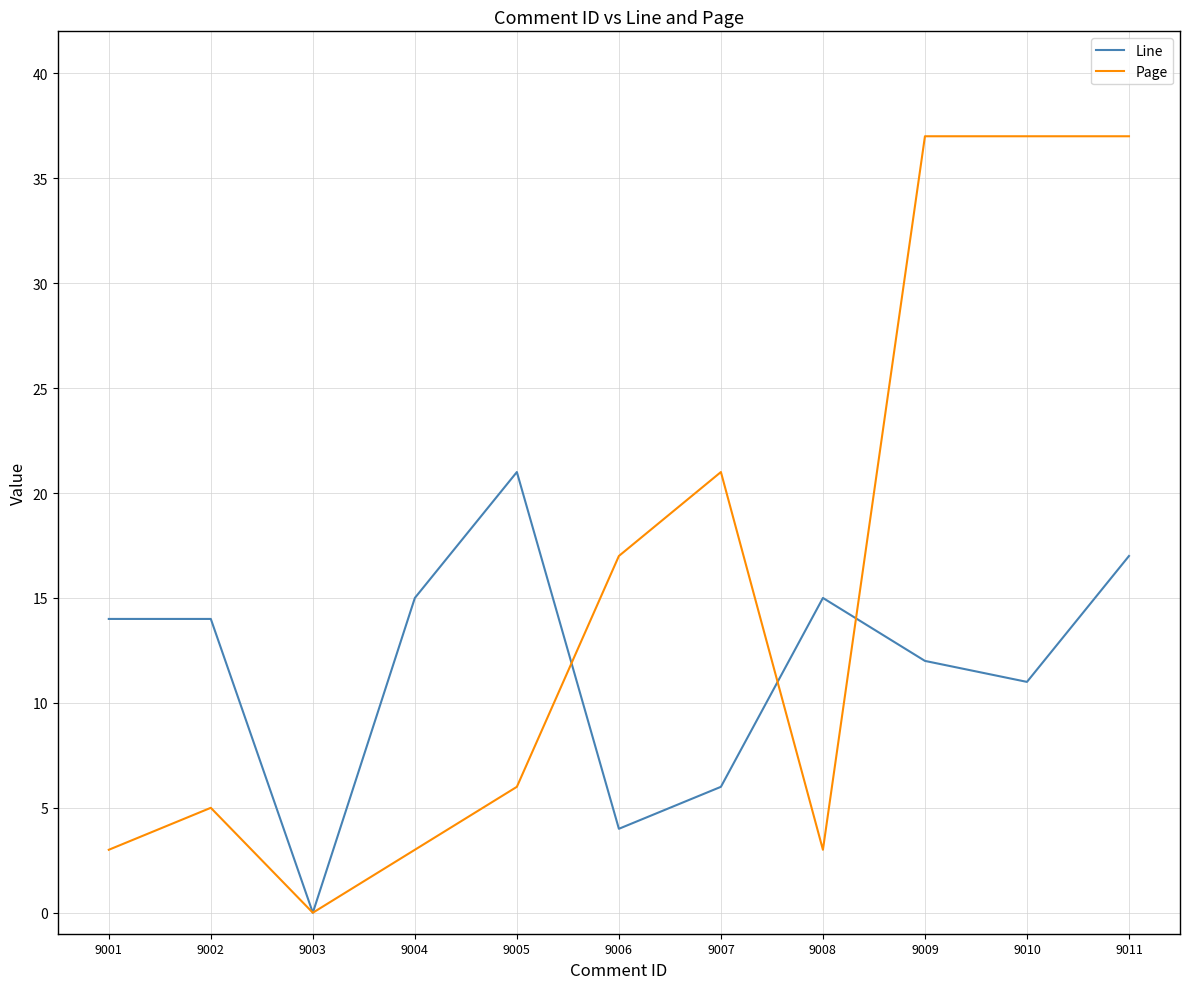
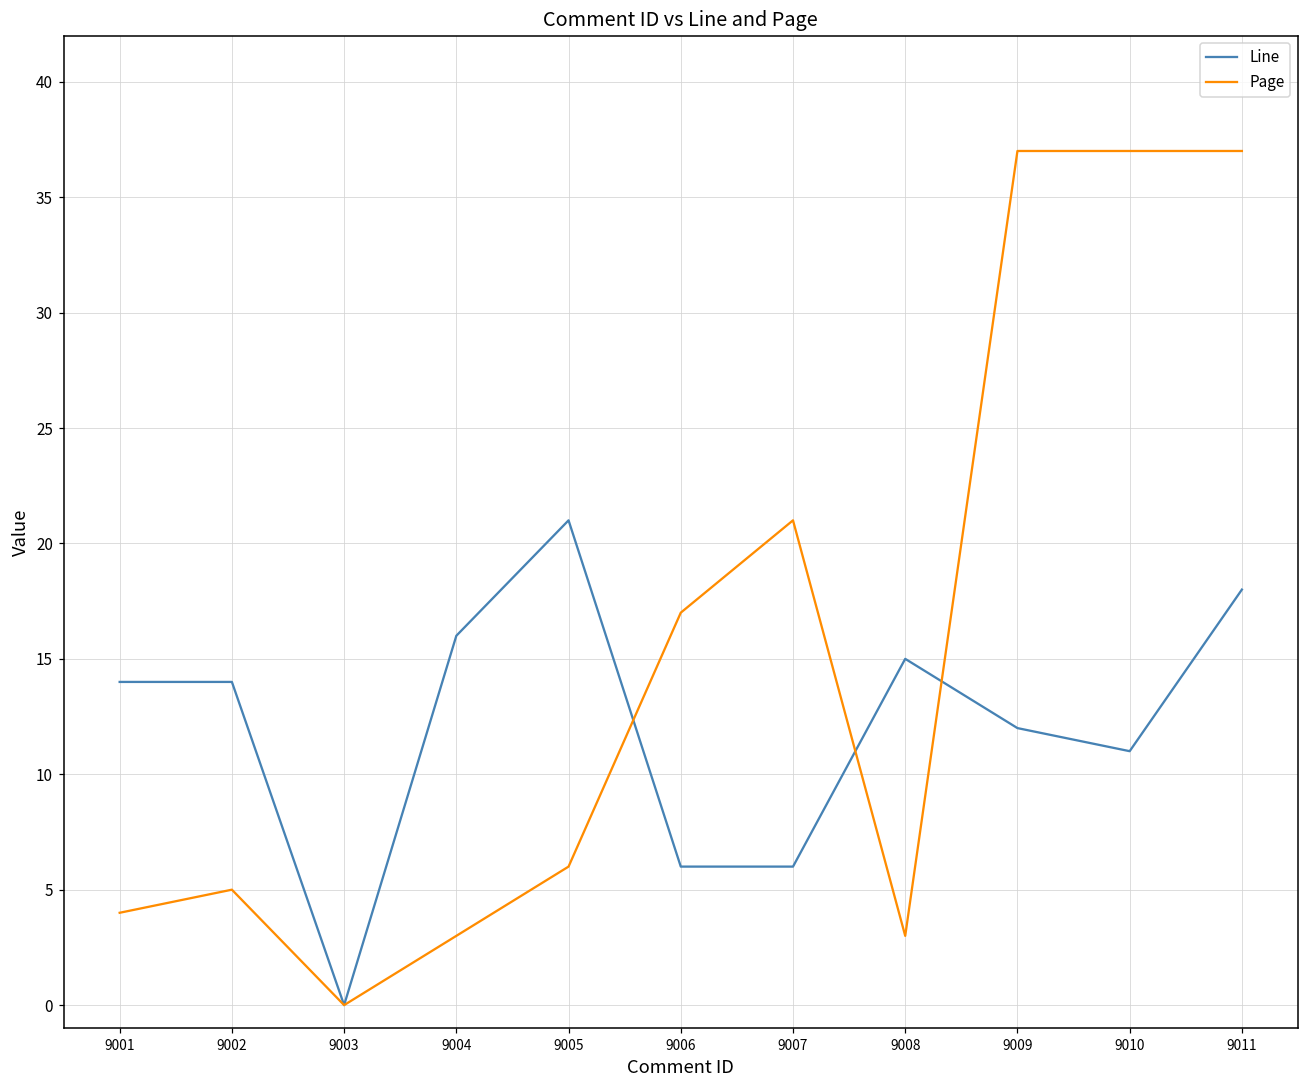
Page, 9001: 3 -> 4
Line, 9004: 15 -> 16
Line, 9006: 4 -> 6
Line, 9011: 17 -> 18
